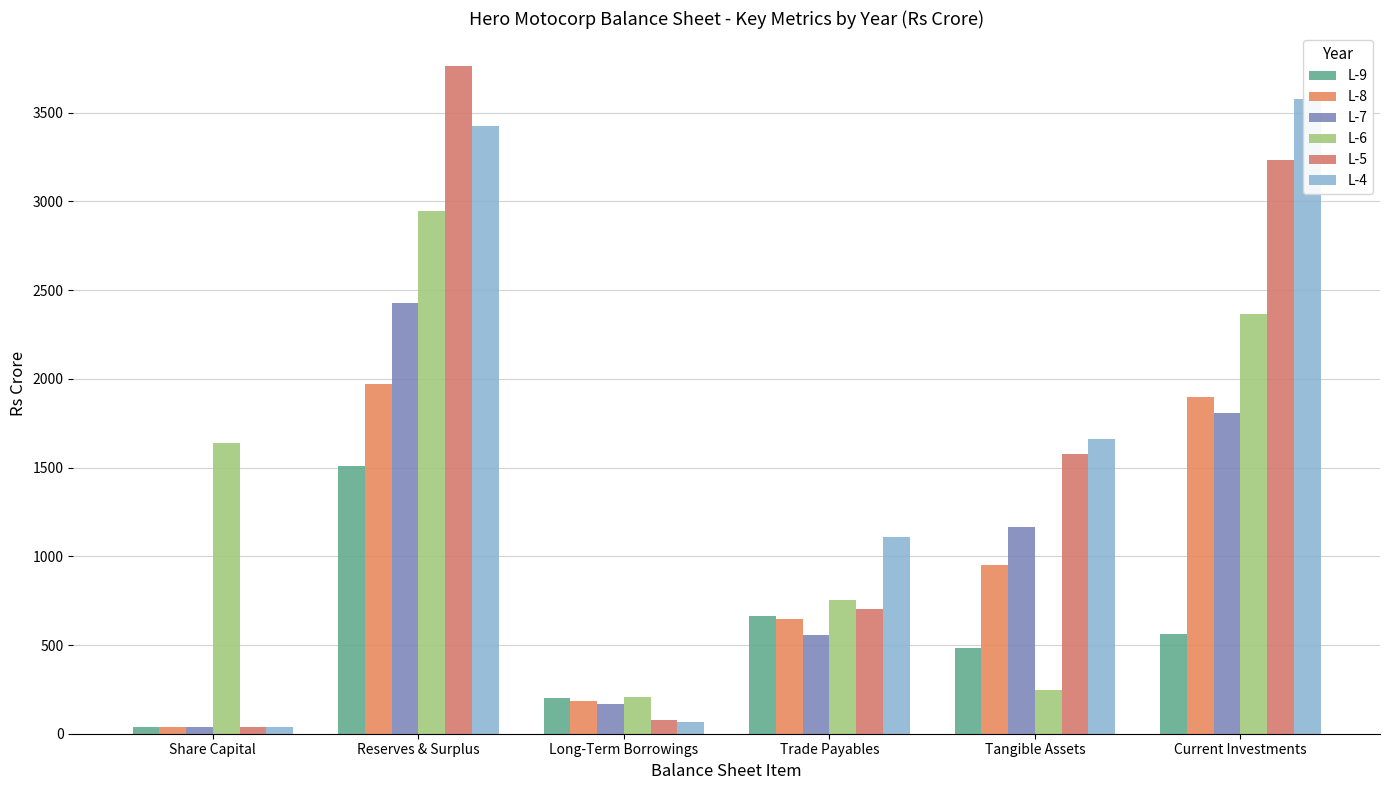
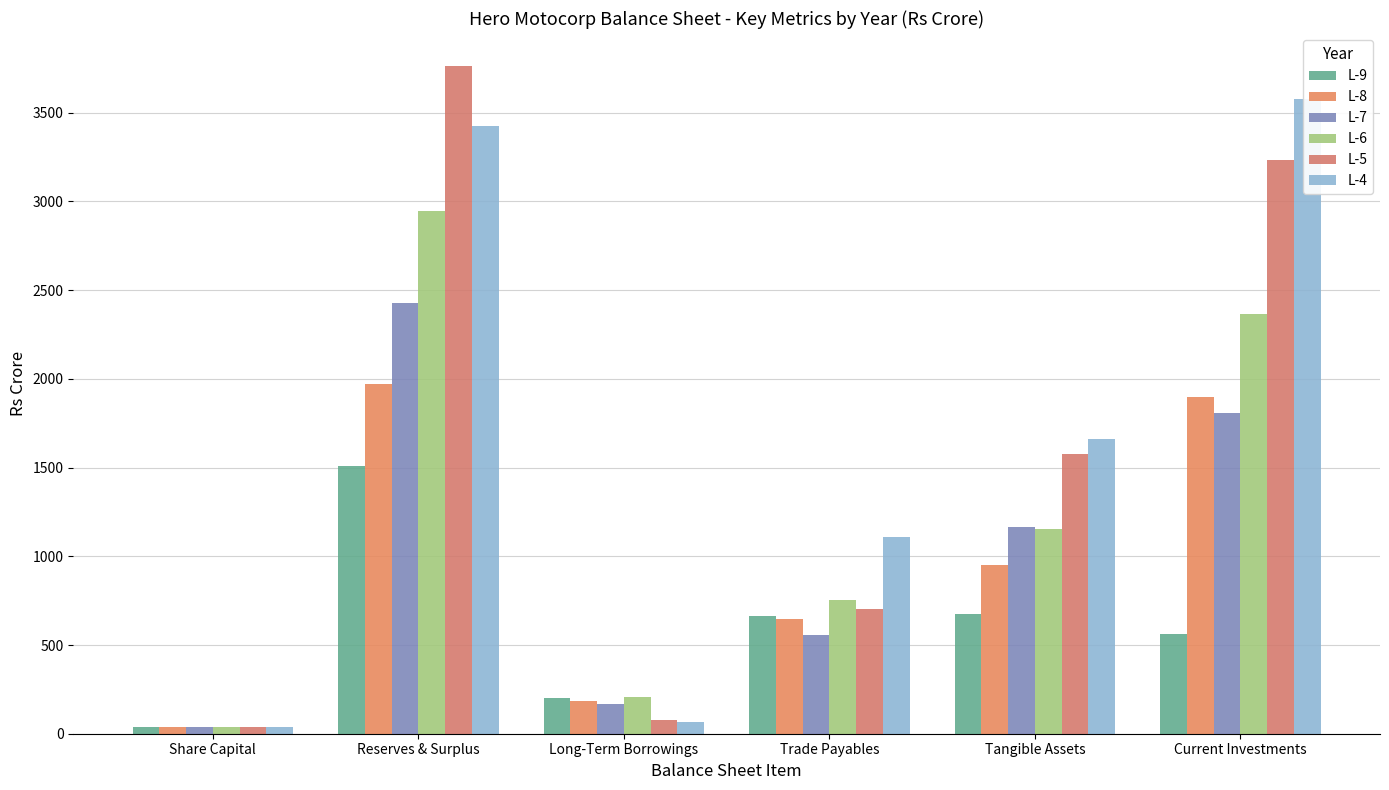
L-6, Share Capital: 1640 -> 40
L-9, Tangible Assets: 480 -> 670
L-6, Tangible Assets: 250 -> 1160
